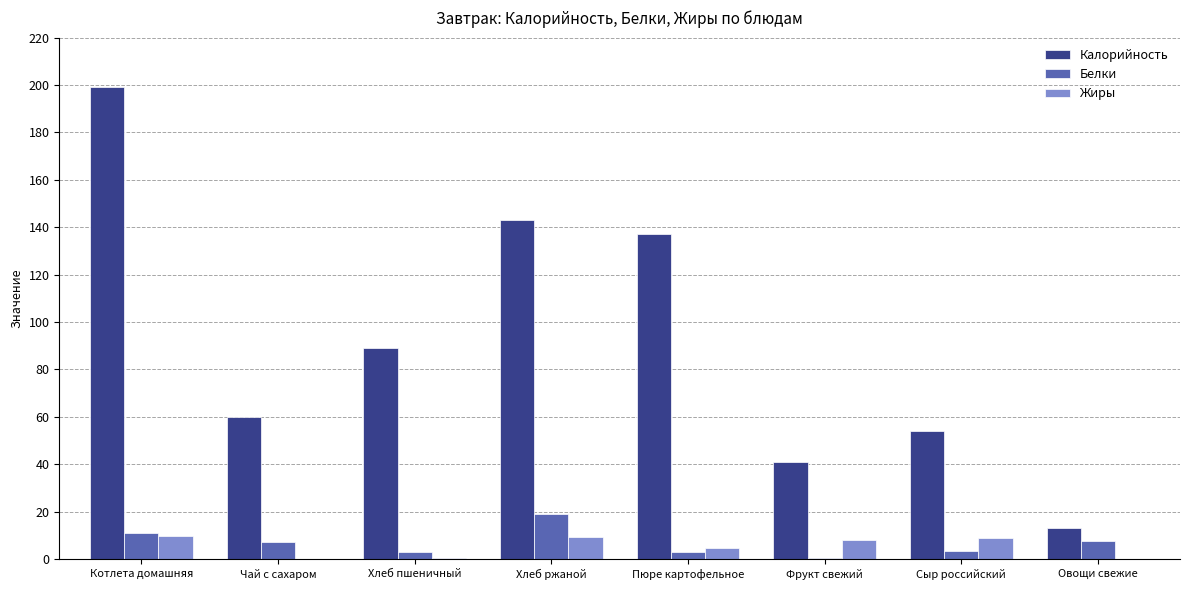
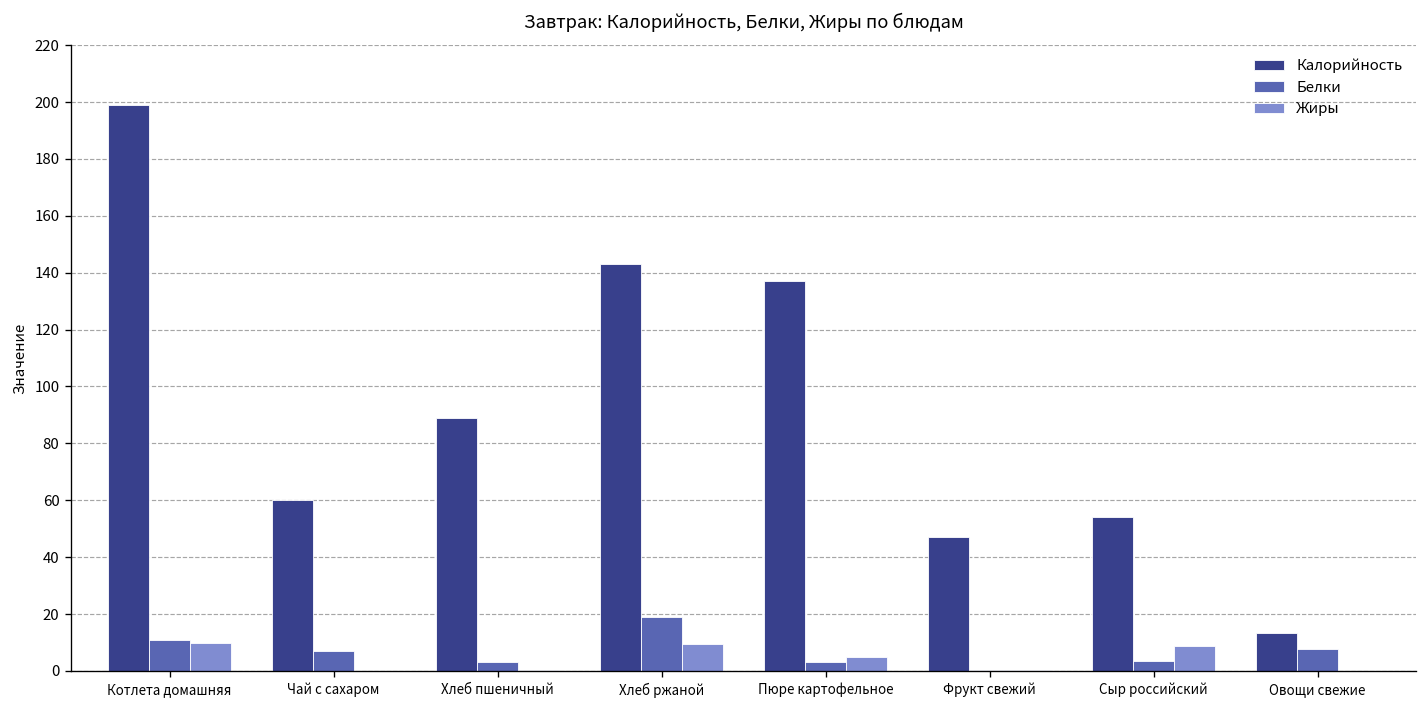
Калорийность, Фрукт свежий: 41 -> 47
Жиры, Фрукт свежий: 8 -> 0
